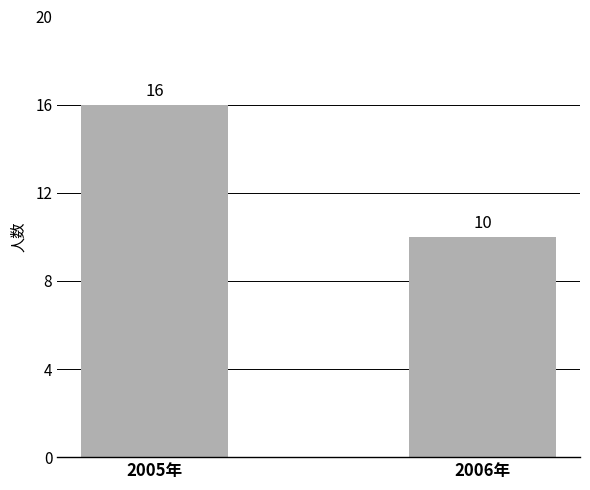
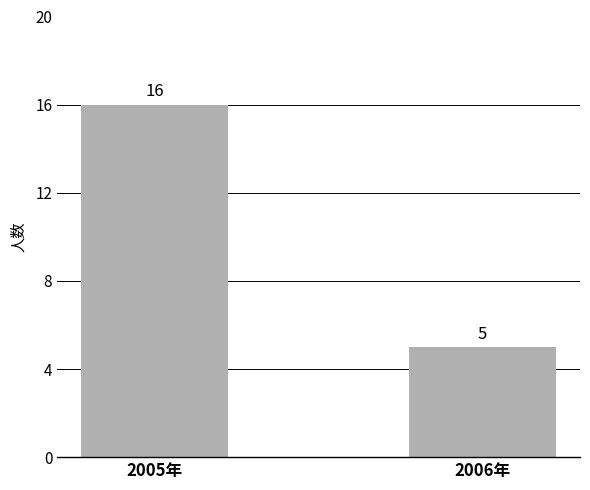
2006年: 10 -> 5
